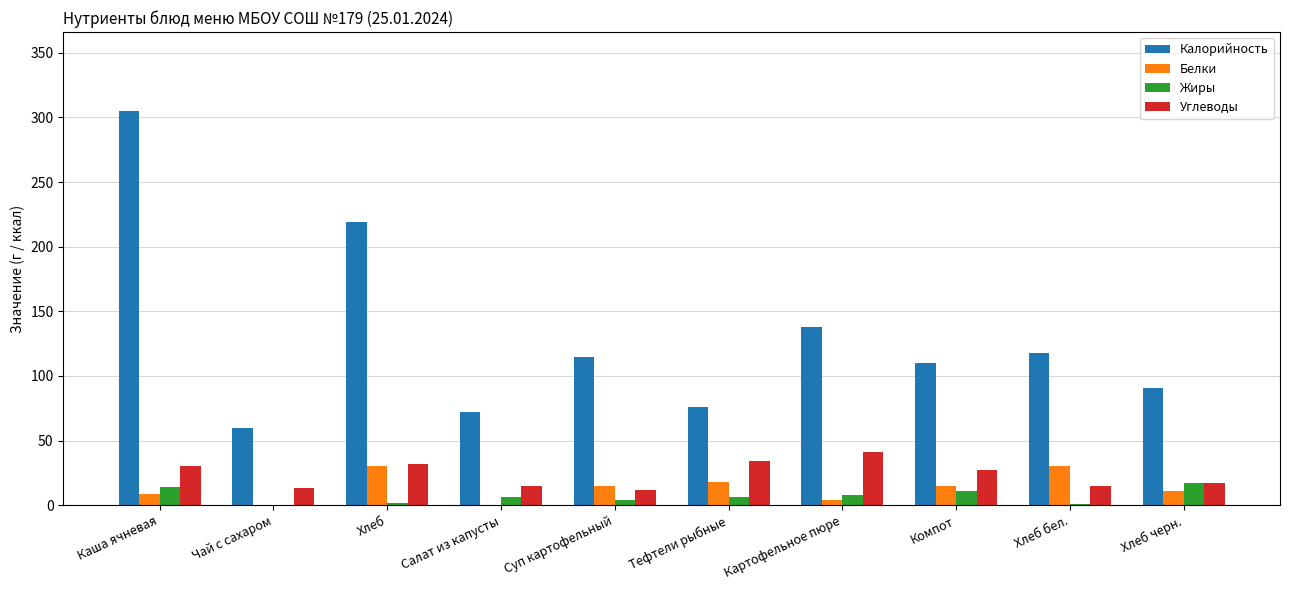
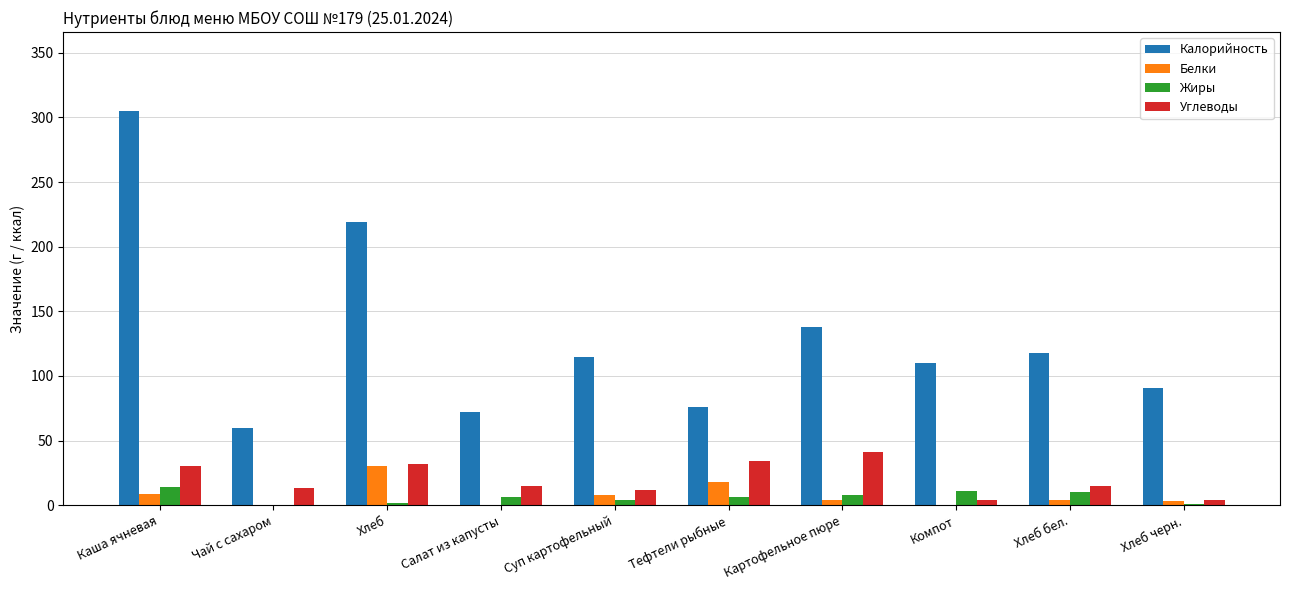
Белки, Суп картофельный: 15 -> 8
Белки, Компот: 15 -> 0
Углеводы, Компот: 27 -> 4
Белки, Хлеб бел.: 30 -> 4
Жиры, Хлеб бел.: 1 -> 10
Белки, Хлеб черн.: 11 -> 3
Жиры, Хлеб черн.: 17 -> 1
Углеводы, Хлеб черн.: 17 -> 4
